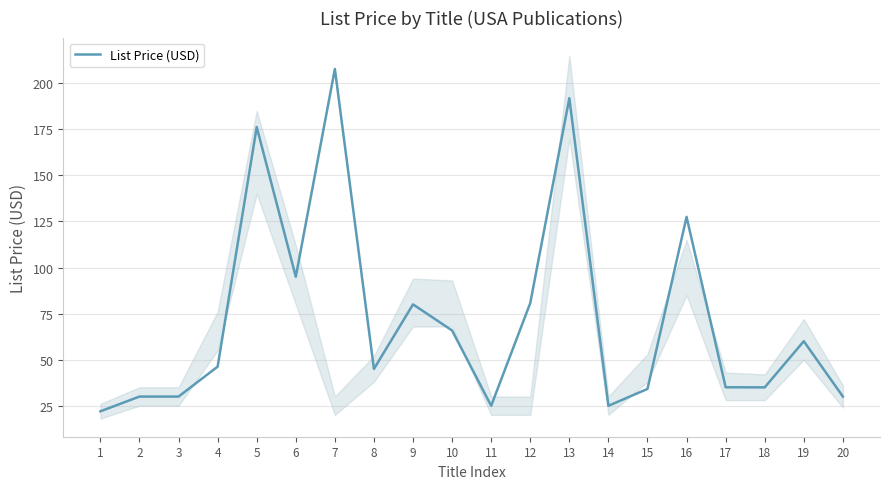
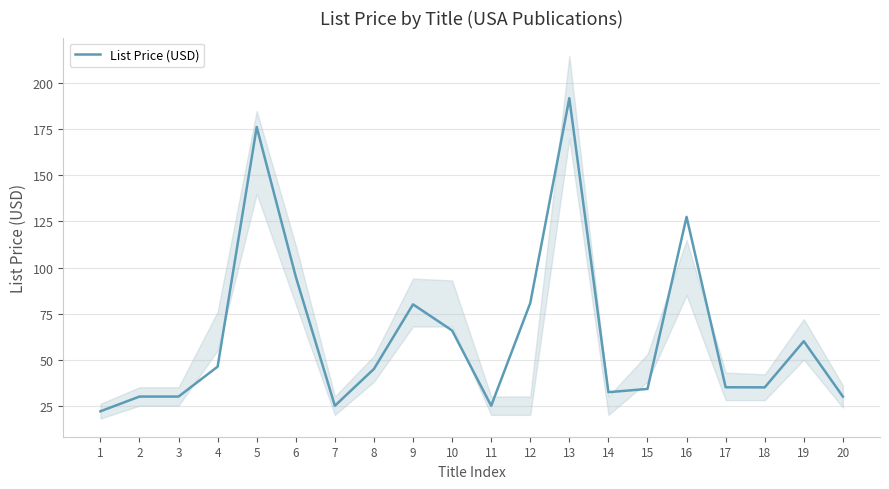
List Price (USD), 7: 208 -> 25
List Price (USD), 14: 25 -> 32
